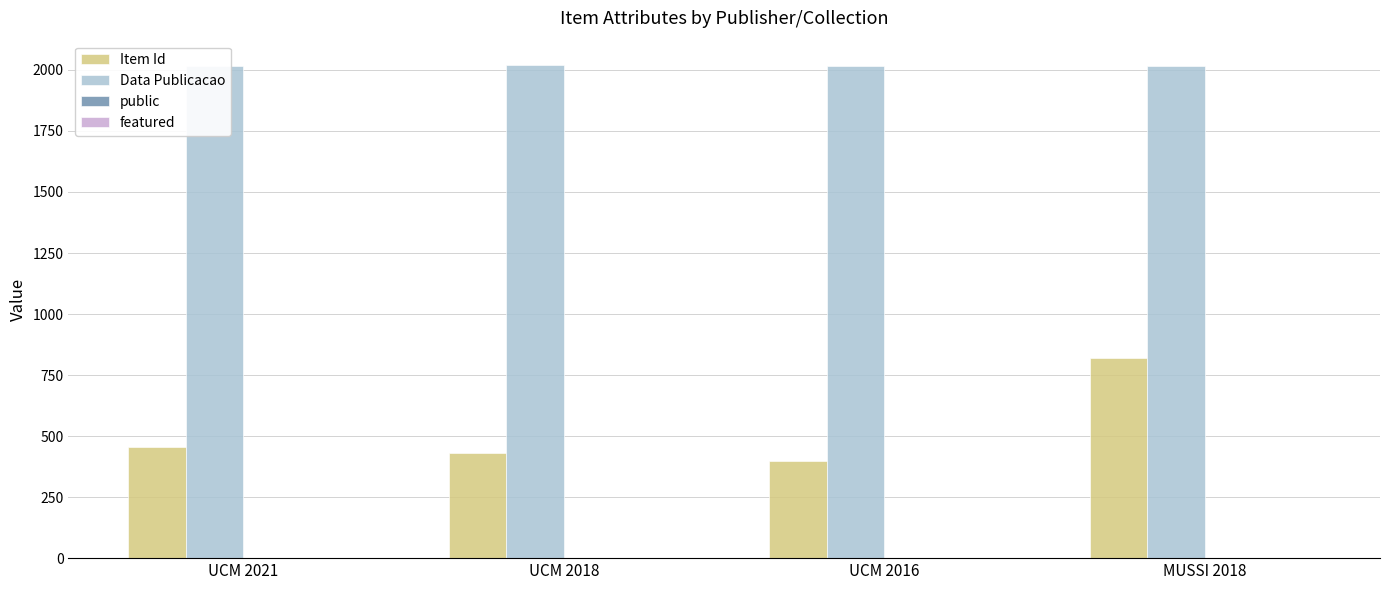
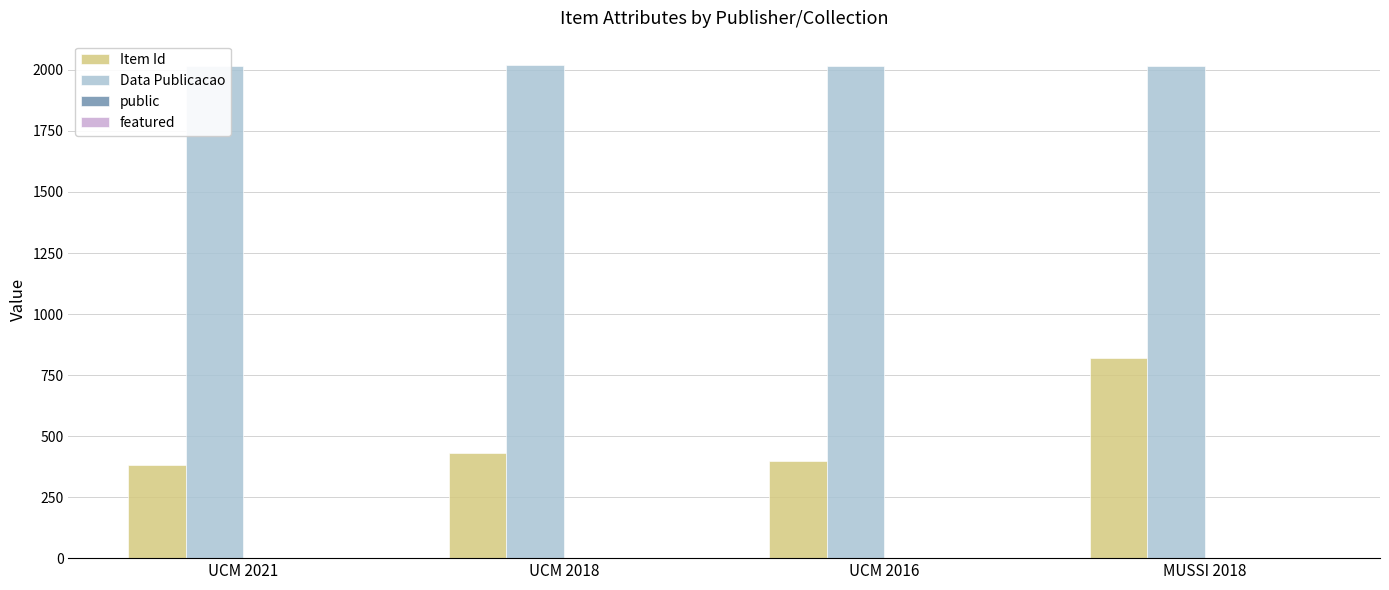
Item Id, UCM 2021: 460 -> 380
